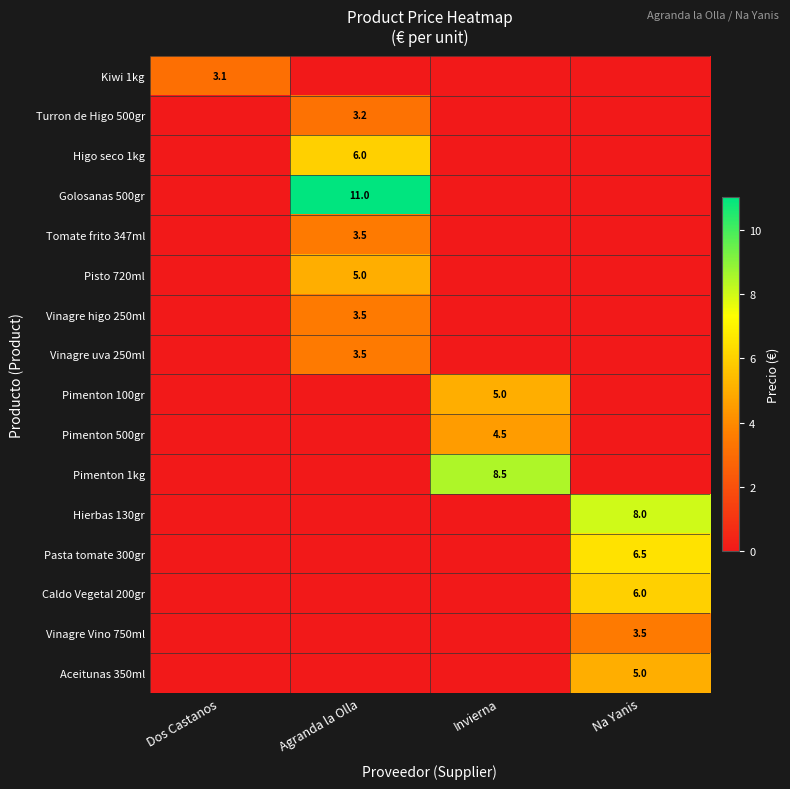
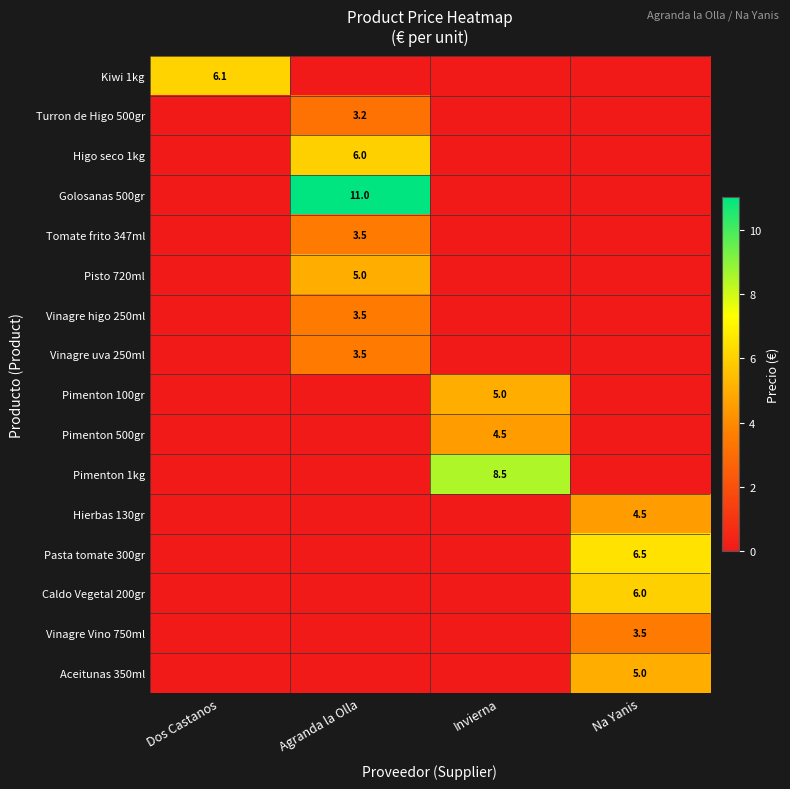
Kiwi 1kg, Dos Castanos: 3.1 -> 6.1
Hierbas 130gr, Na Yanis: 8.0 -> 4.5
